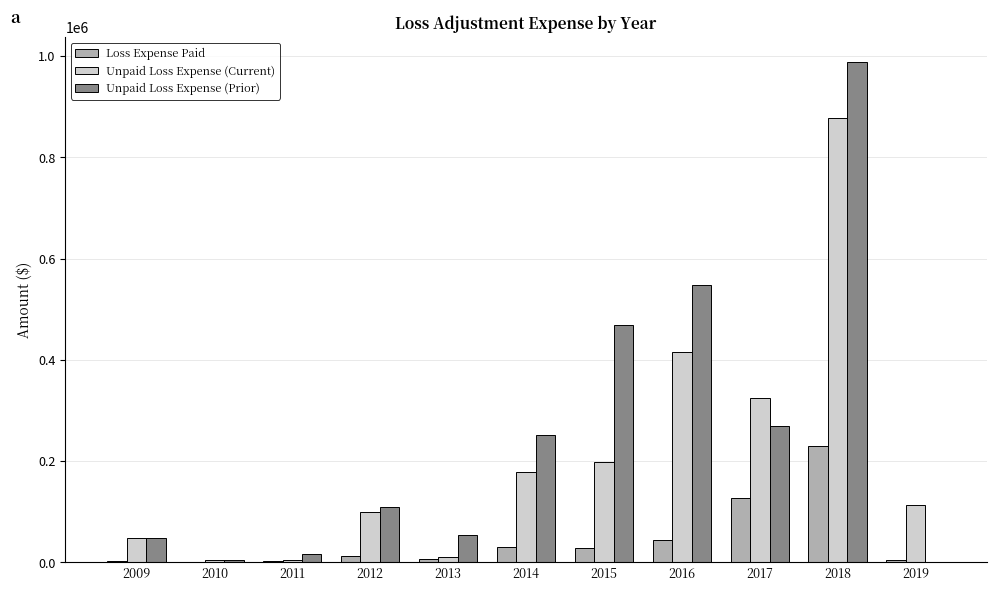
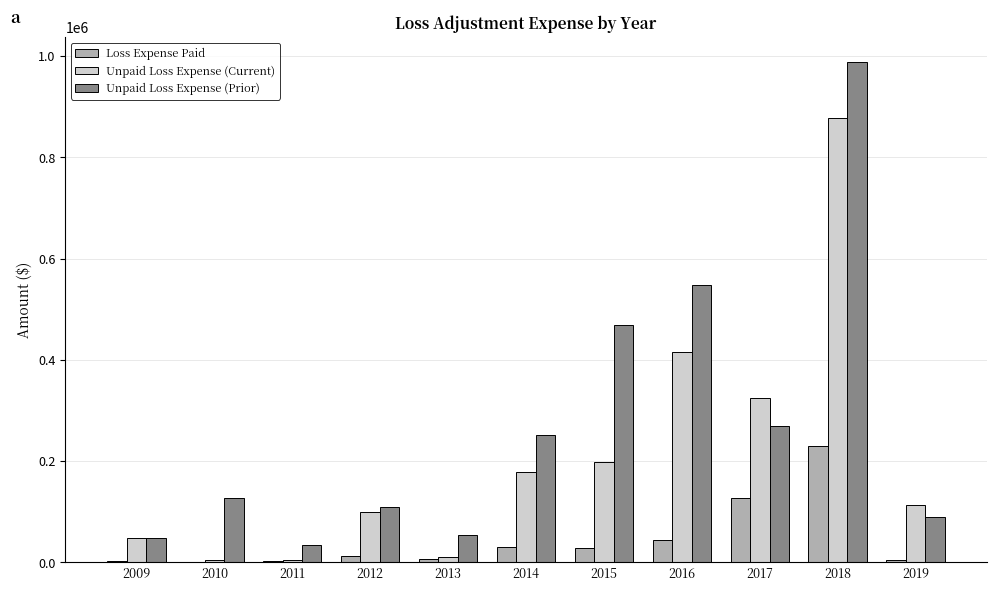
Unpaid Loss Expense (Prior), 2010: 0 -> 130000
Unpaid Loss Expense (Prior), 2011: 20000 -> 30000
Unpaid Loss Expense (Prior), 2019: 0 -> 90000
